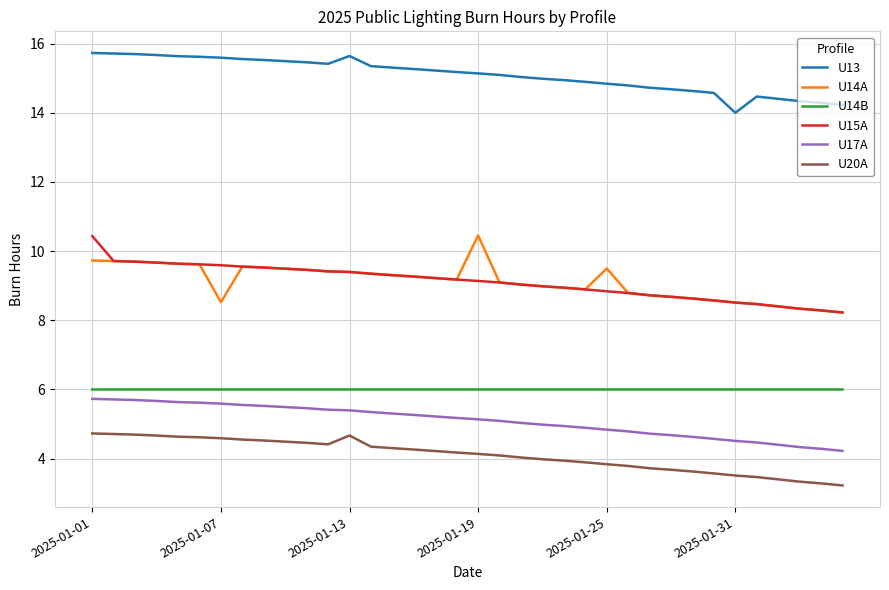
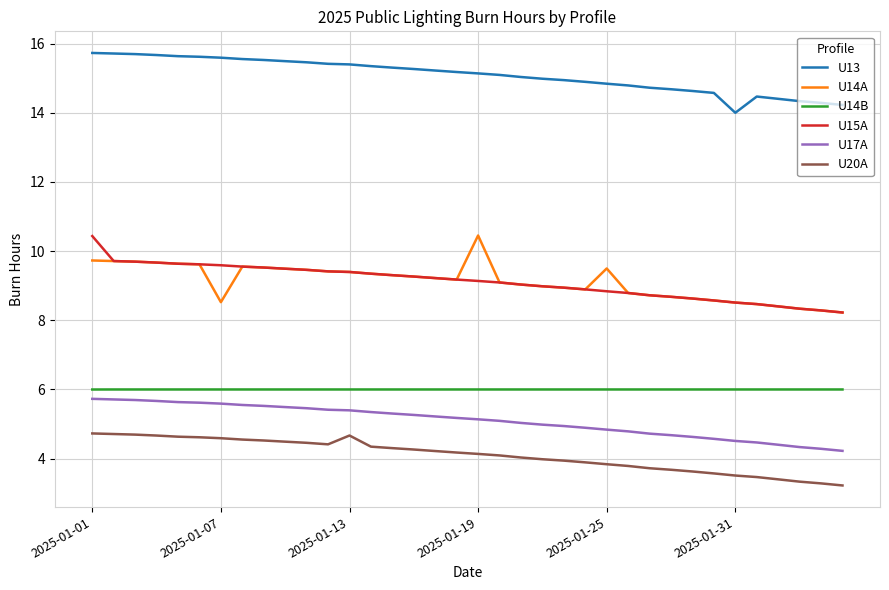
U13, 2025-01-13: 15.6 -> 15.4
